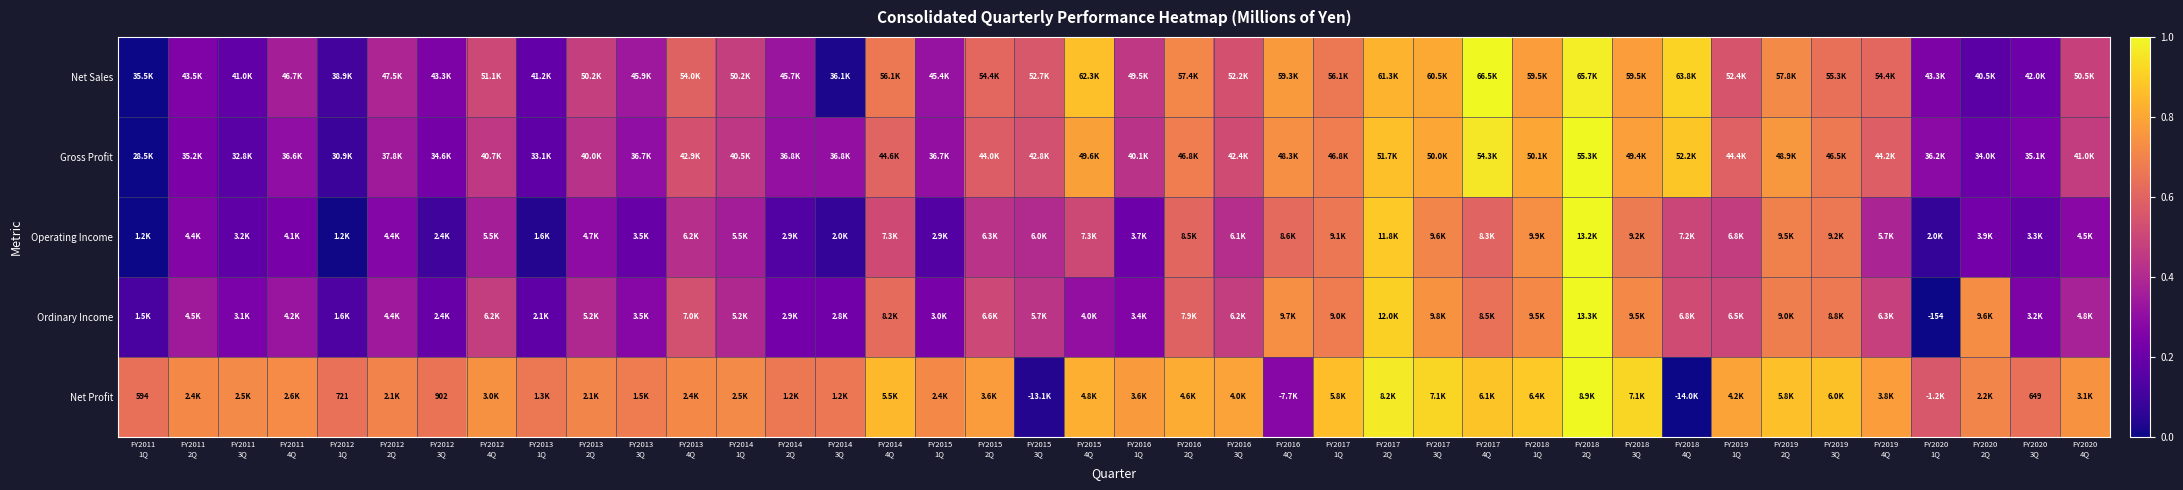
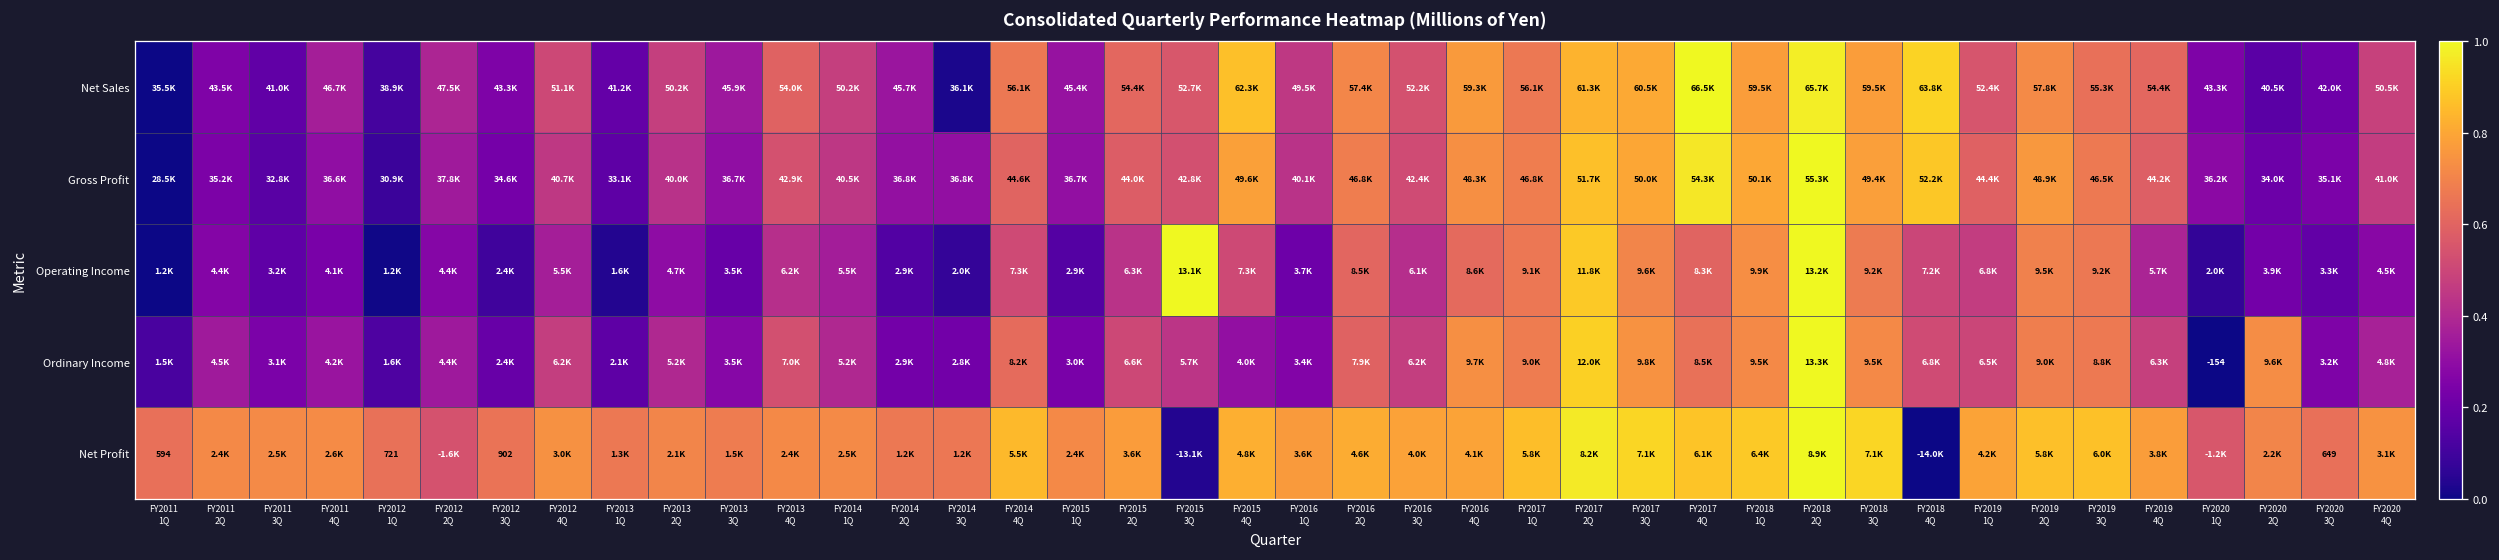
Operating Income, FY2015 3Q: 6.0K -> 13.1K
Net Profit, FY2012 2Q: 2.1K -> -1.6K
Net Profit, FY2016 4Q: -7.7K -> 4.1K
